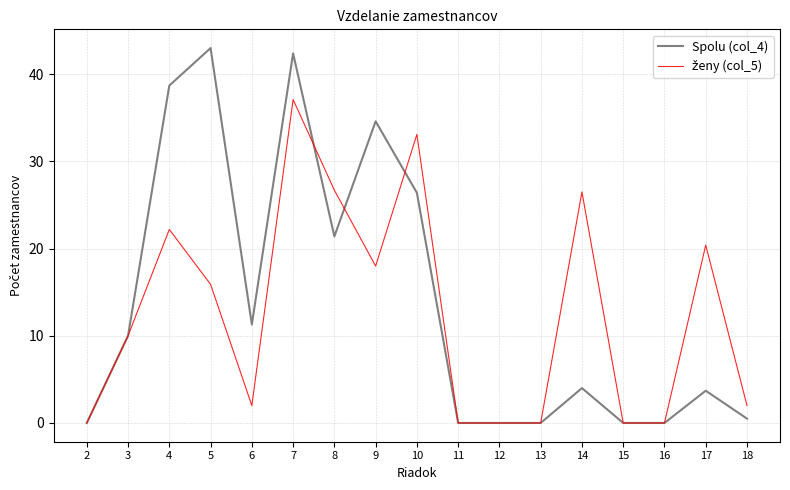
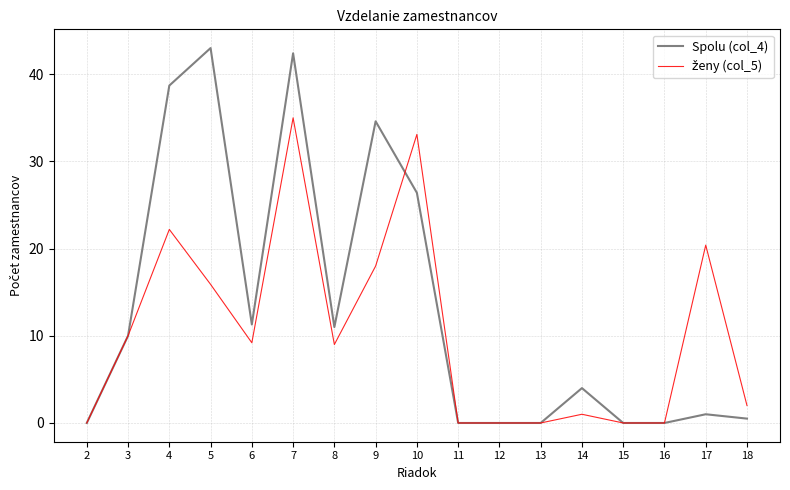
ženy (col_5), 6: 2 -> 9
ženy (col_5), 7: 37 -> 35
Spolu (col_4), 8: 21 -> 11
ženy (col_5), 8: 27 -> 9
ženy (col_5), 14: 27 -> 1
Spolu (col_4), 17: 4 -> 1
